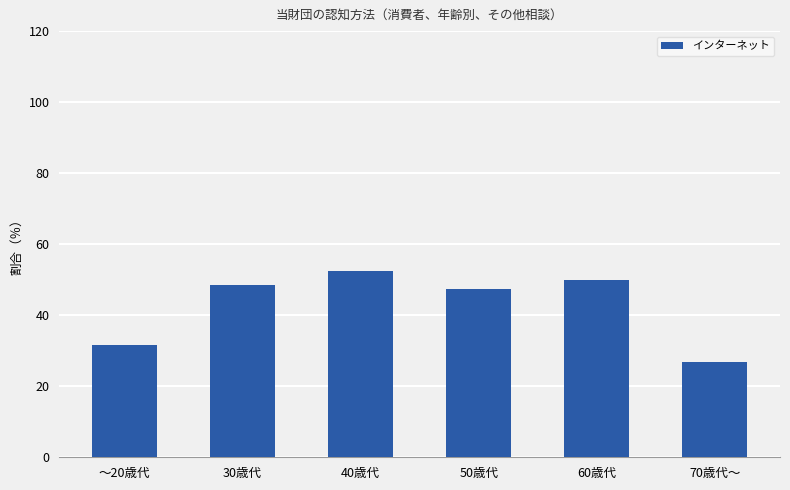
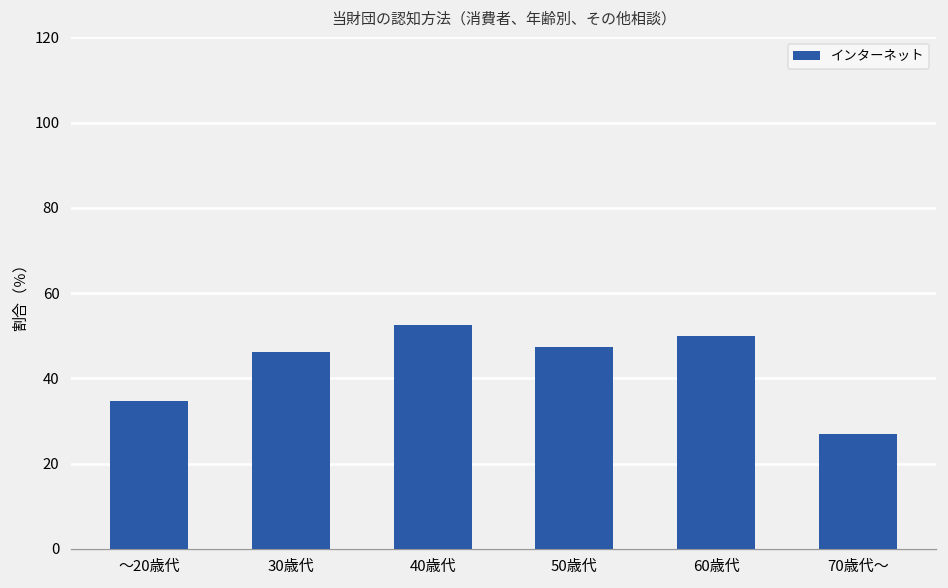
～20歳代: 32 -> 35
30歳代: 49 -> 46
